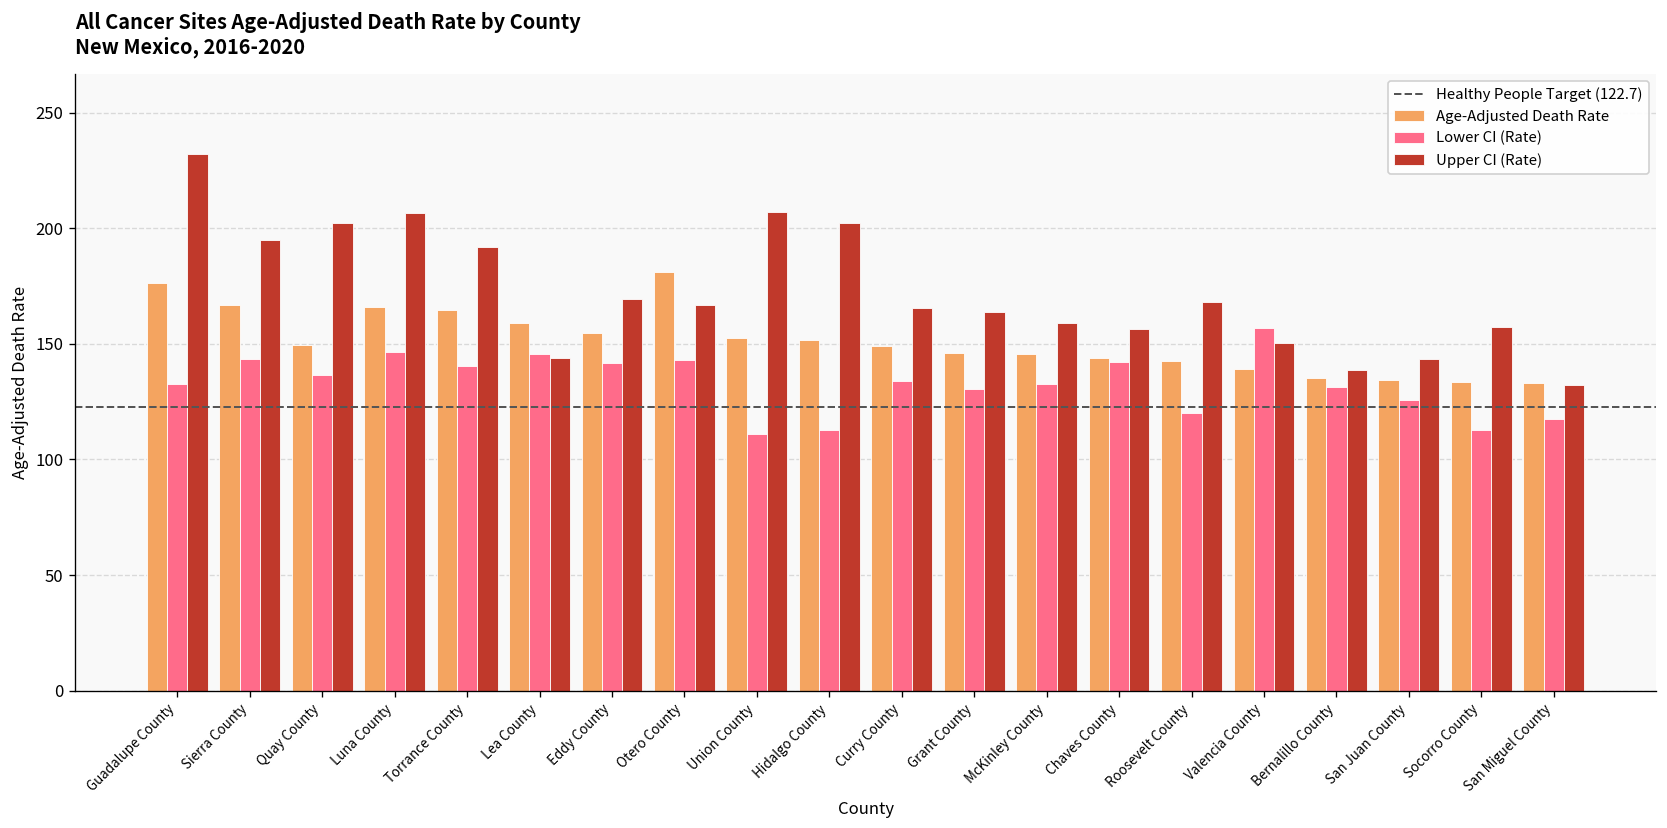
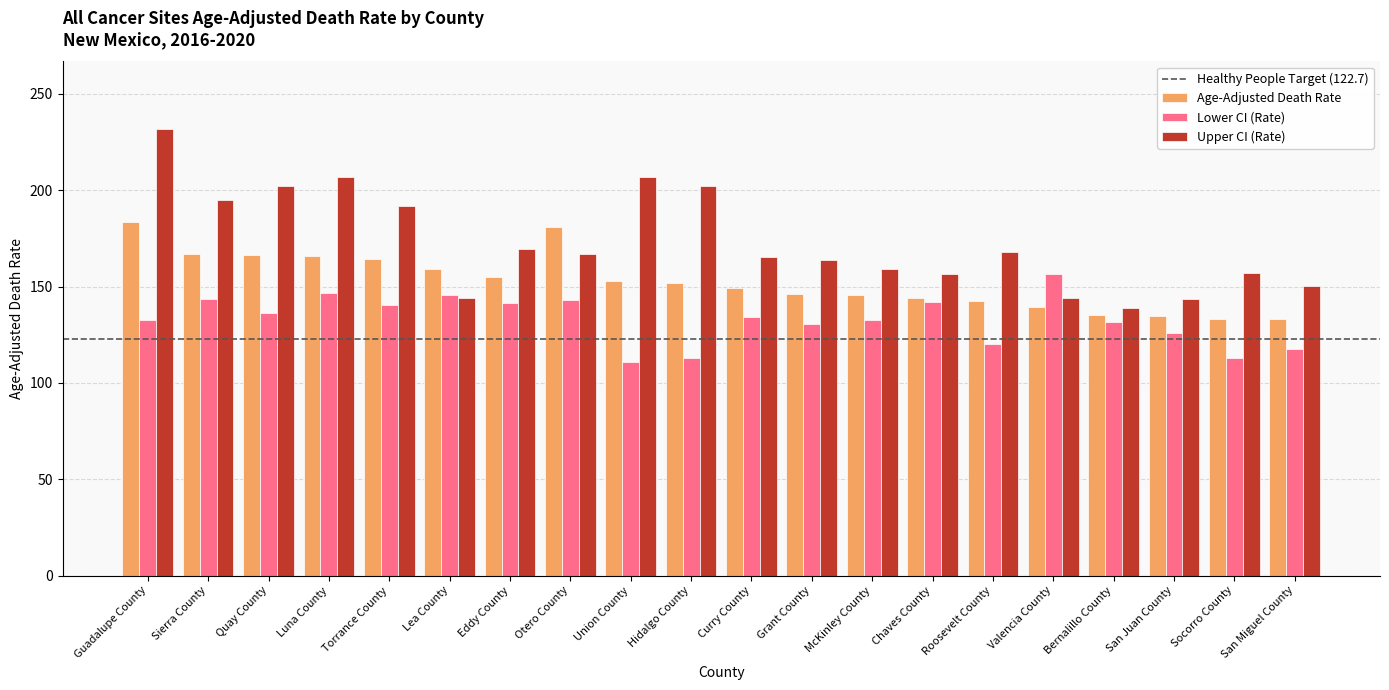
Age-Adjusted Death Rate, Guadalupe County: 176 -> 184
Age-Adjusted Death Rate, Quay County: 150 -> 167
Upper CI (Rate), Valencia County: 150 -> 144
Upper CI (Rate), San Miguel County: 132 -> 150
